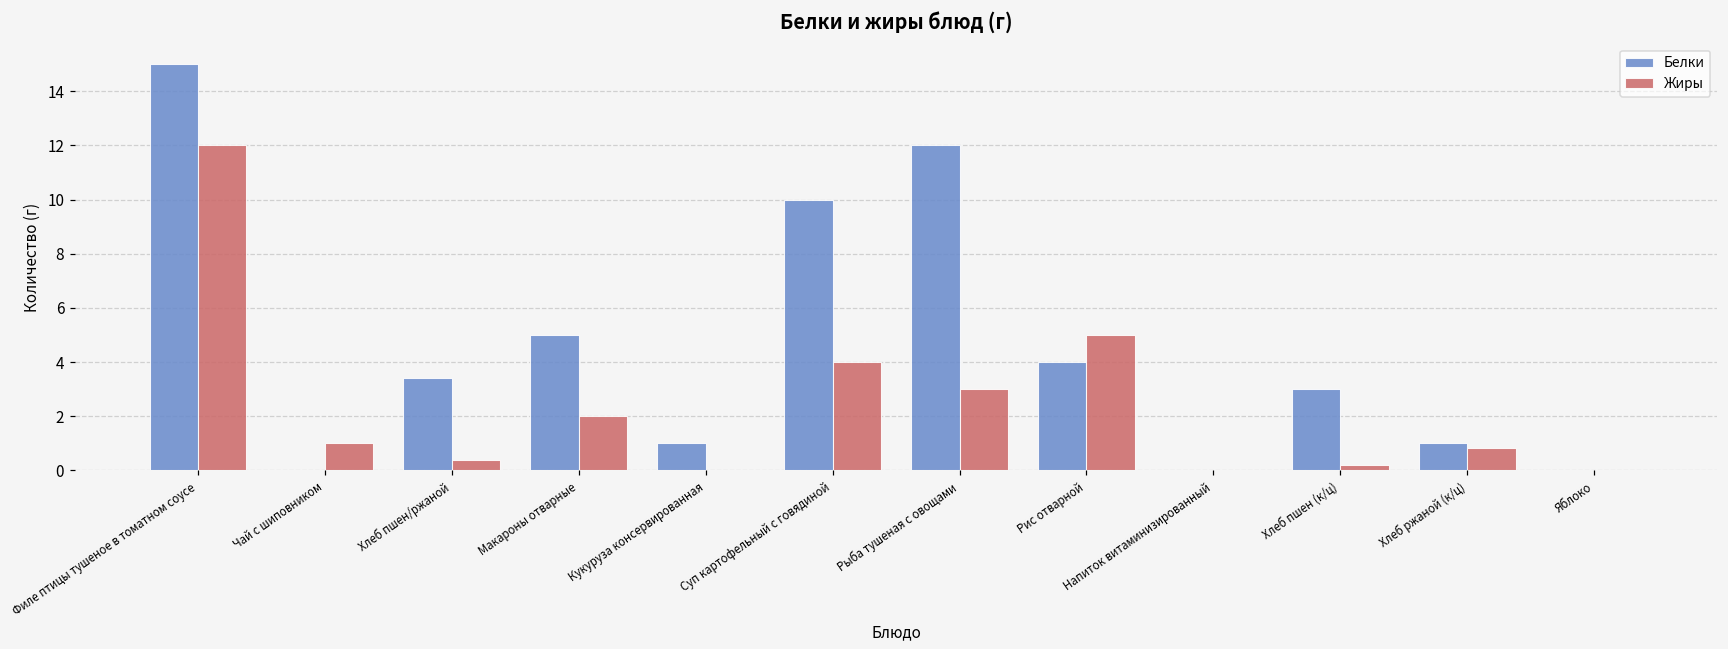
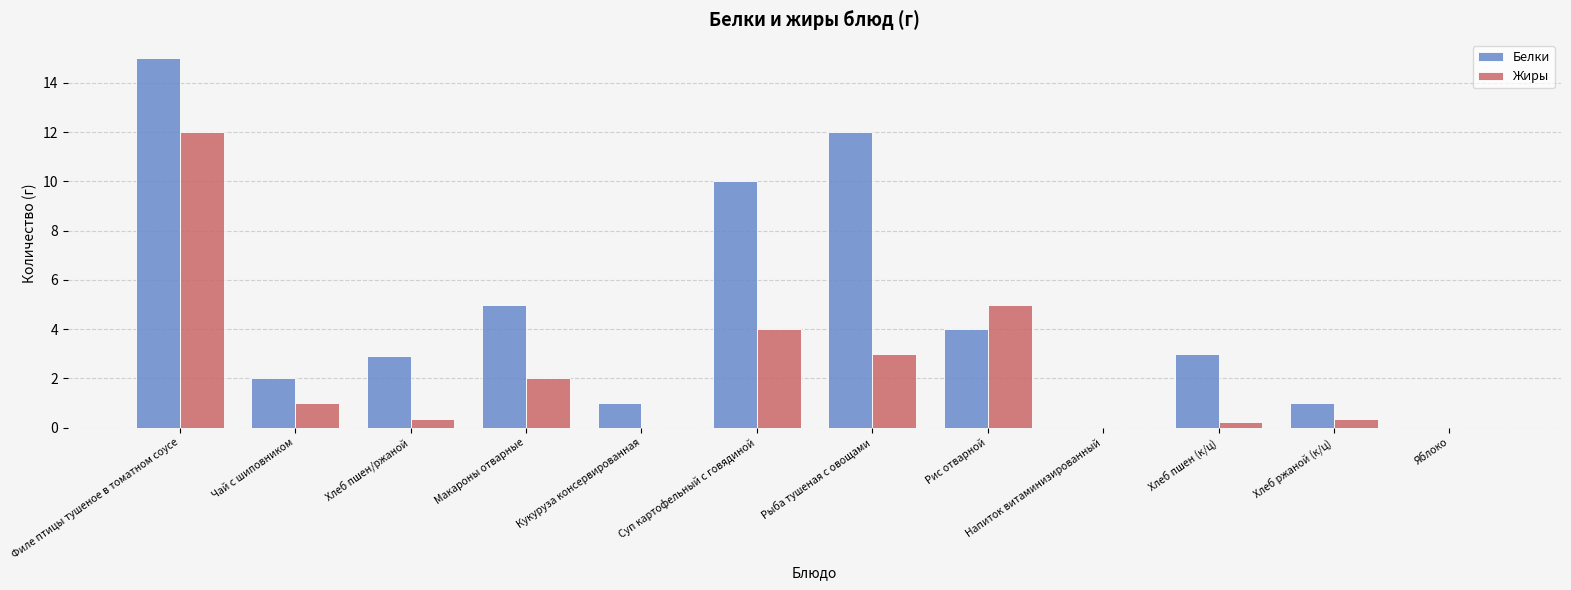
Белки, Чай с шиповником: 0 -> 2
Белки, Хлеб пшен/ржаной: 3.4 -> 2.9
Жиры, Хлеб ржаной (к/ц): 0.8 -> 0.4
